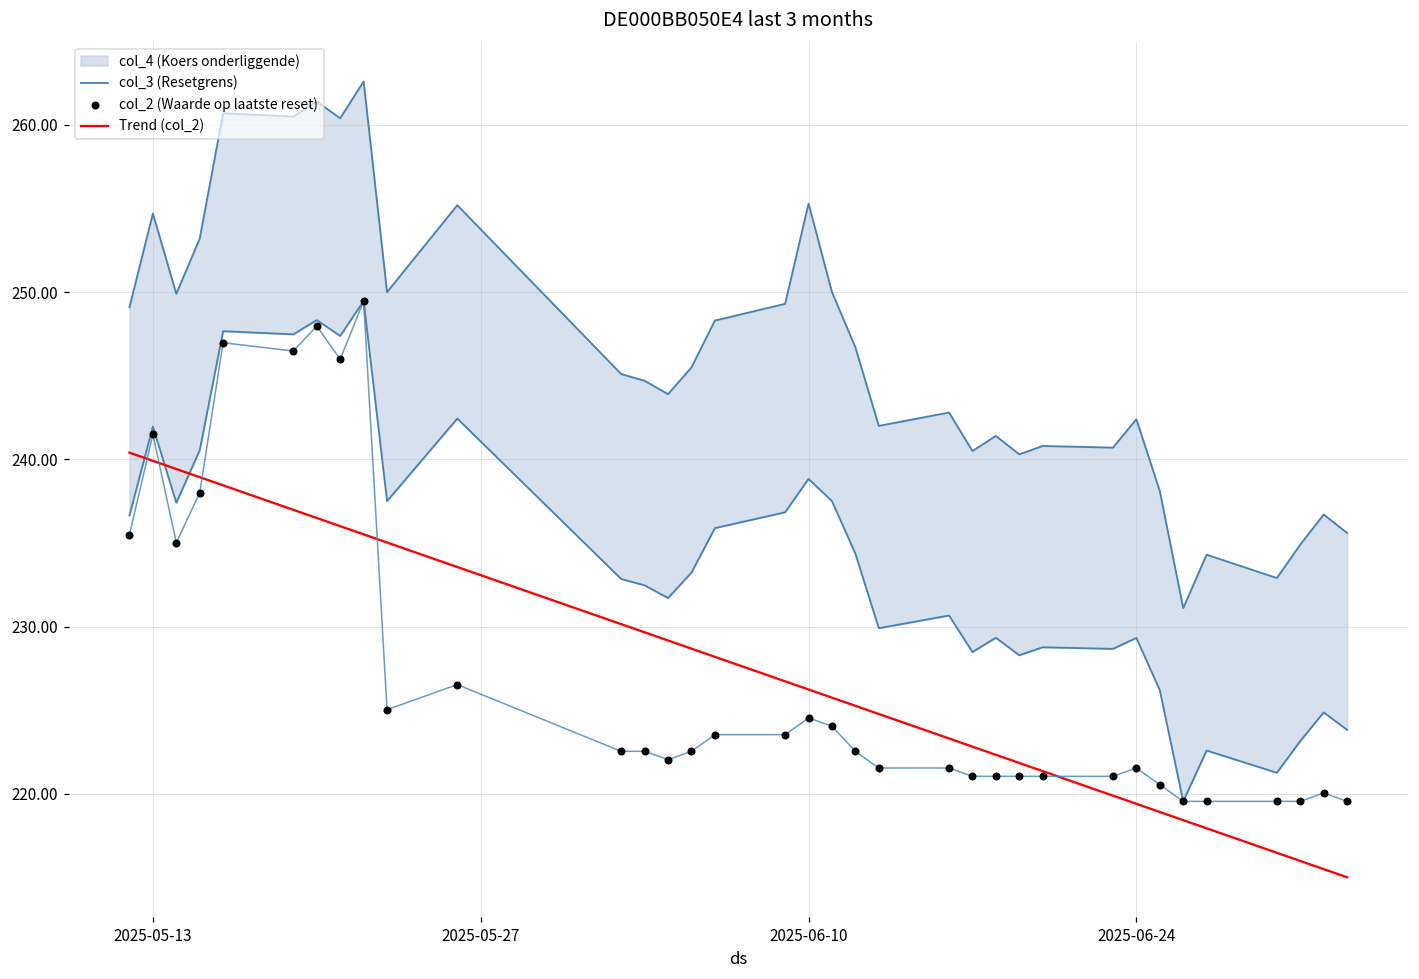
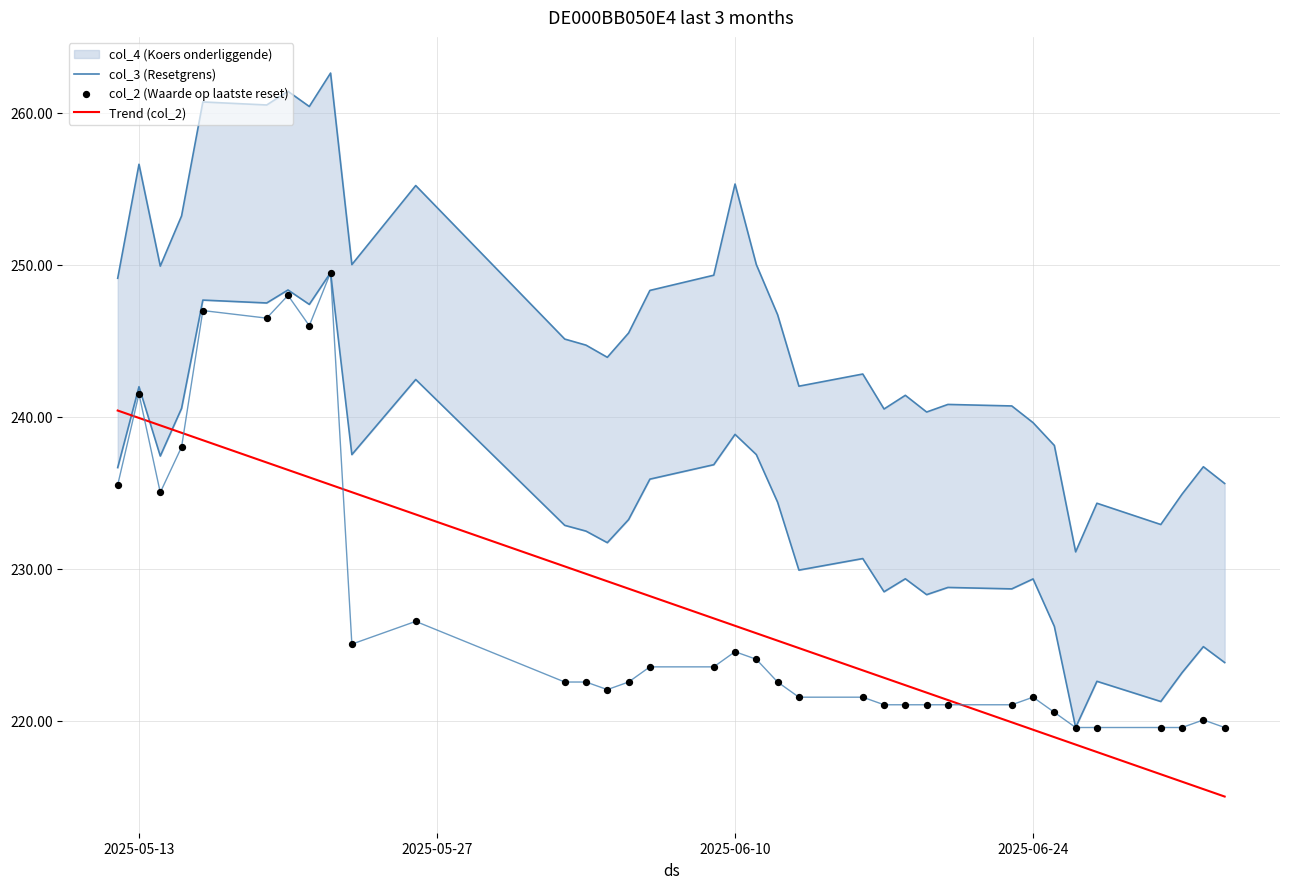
col_4 (Koers onderliggende), 2025-05-13: 254.7 -> 256.6
col_4 (Koers onderliggende), 2025-06-24: 242.4 -> 239.6
